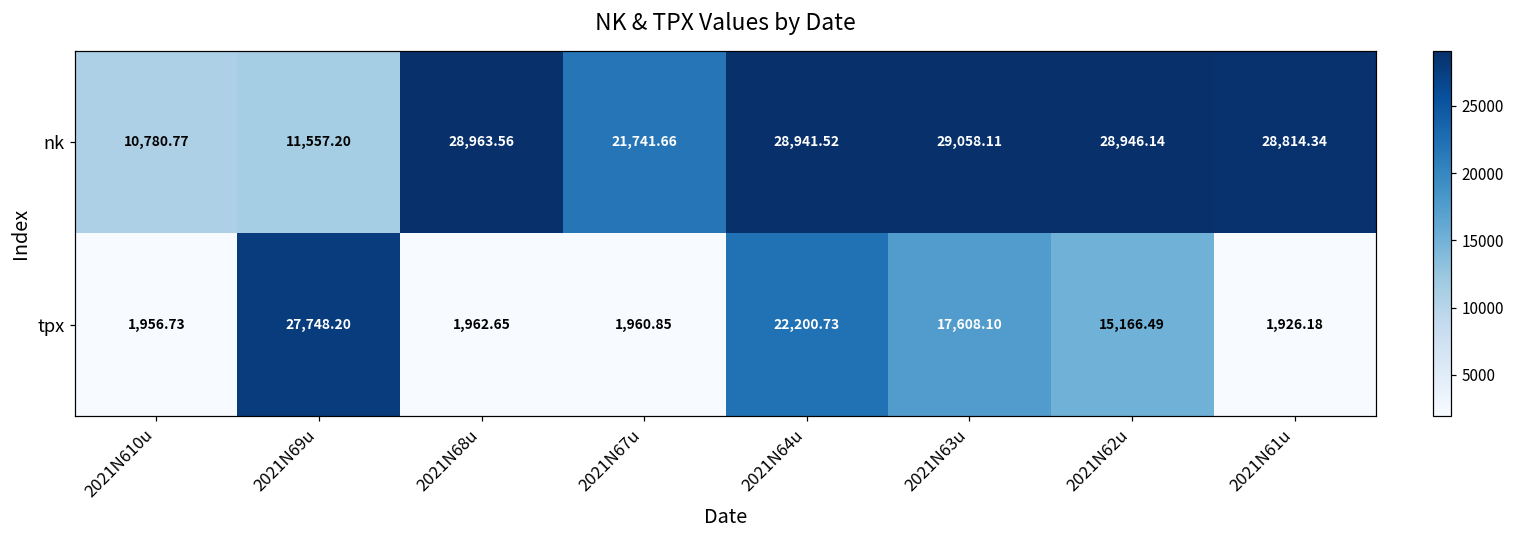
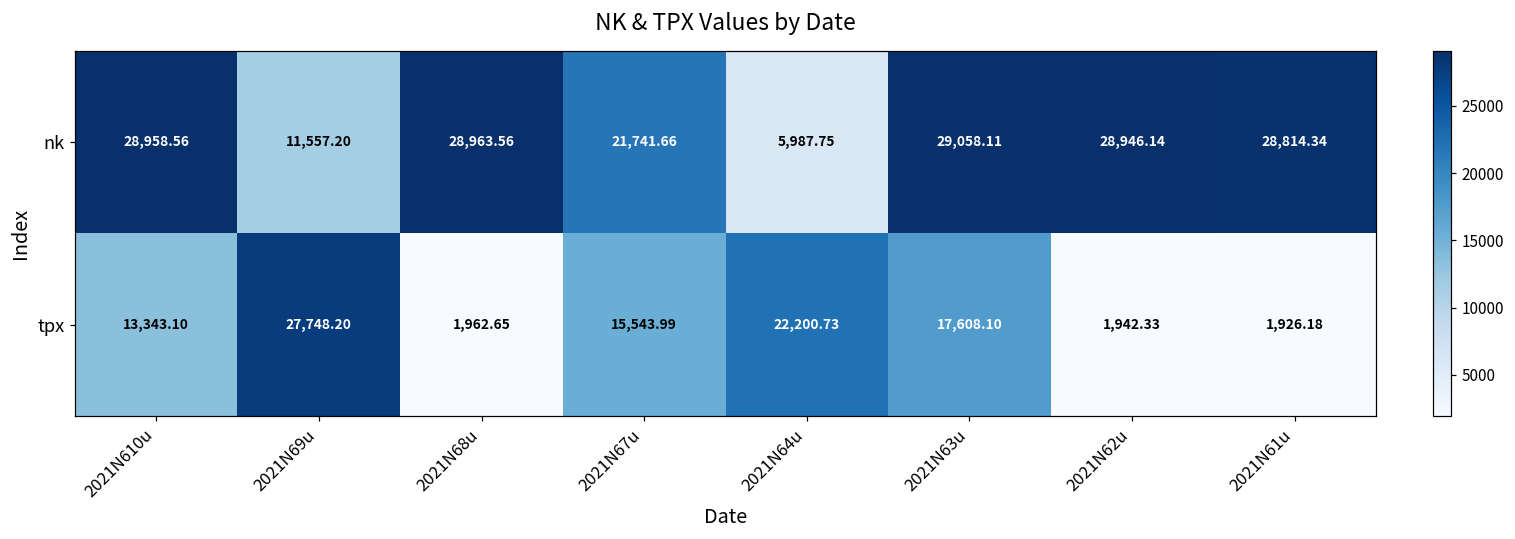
nk, 2021N610u: 10,780.77 -> 28,958.56
nk, 2021N64u: 28,941.52 -> 5,987.75
tpx, 2021N610u: 1,956.73 -> 13,343.10
tpx, 2021N67u: 1,960.85 -> 15,543.99
tpx, 2021N62u: 15,166.49 -> 1,942.33
